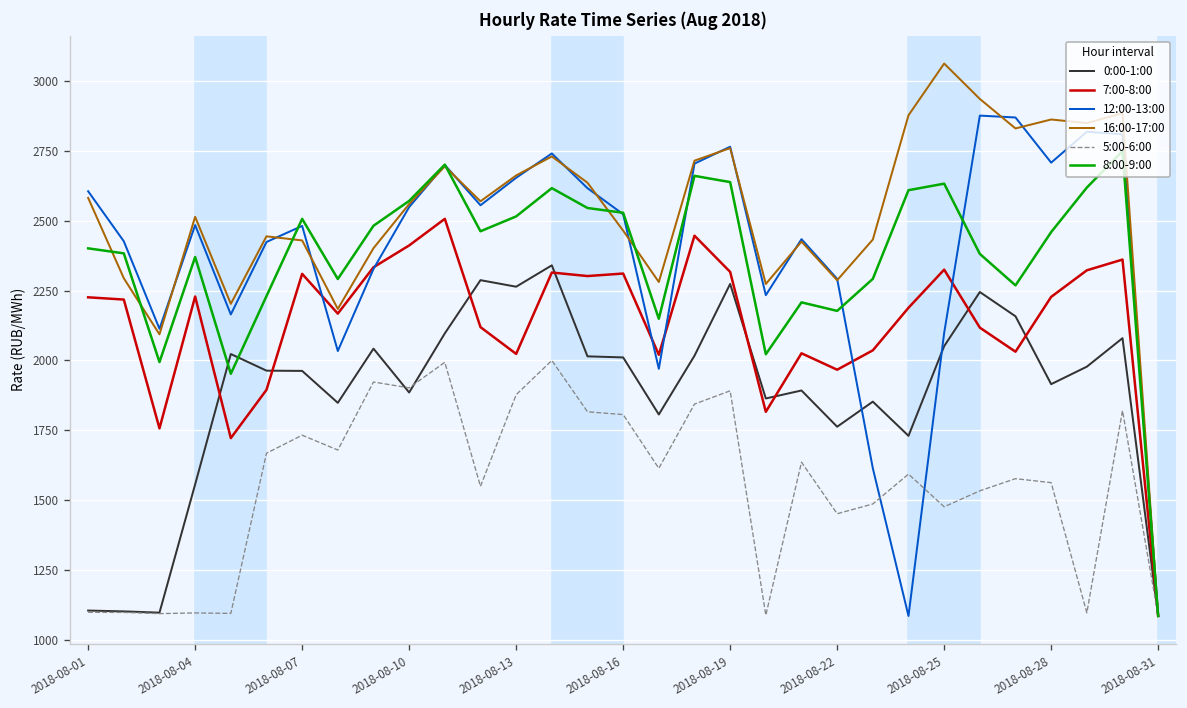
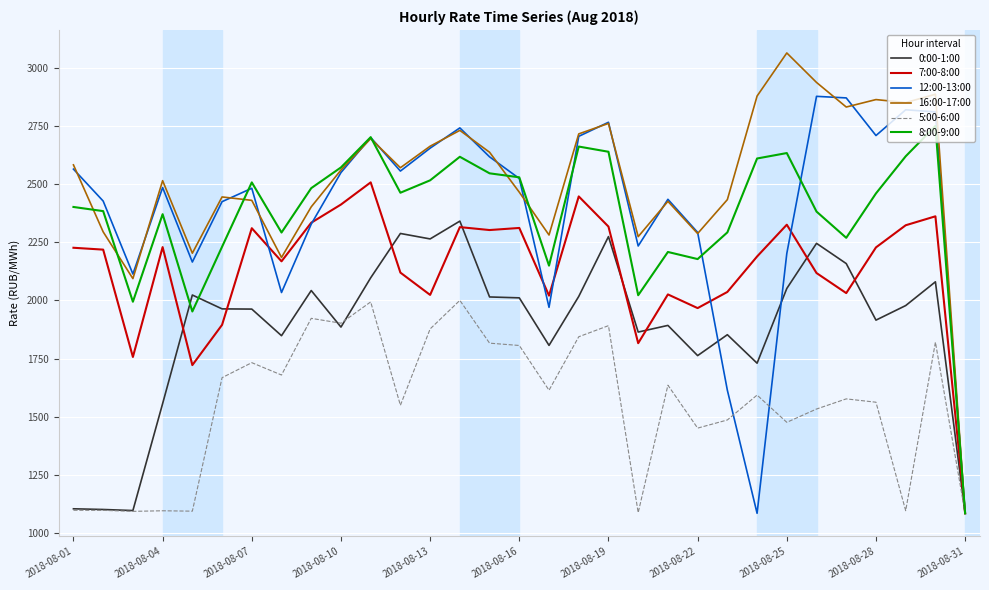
12:00-13:00, 2018-08-01: 2610 -> 2560
12:00-13:00, 2018-08-25: 2100 -> 2200
